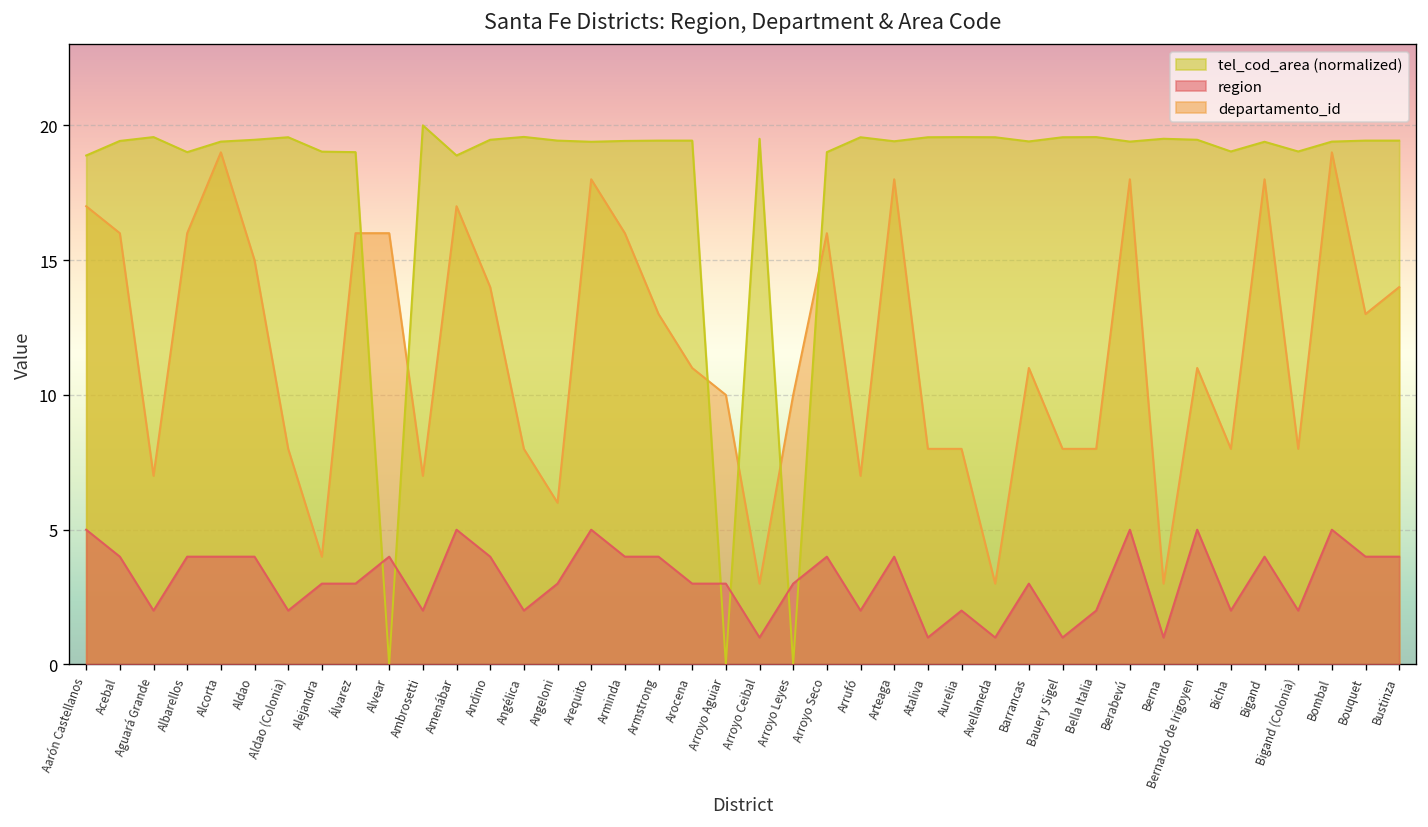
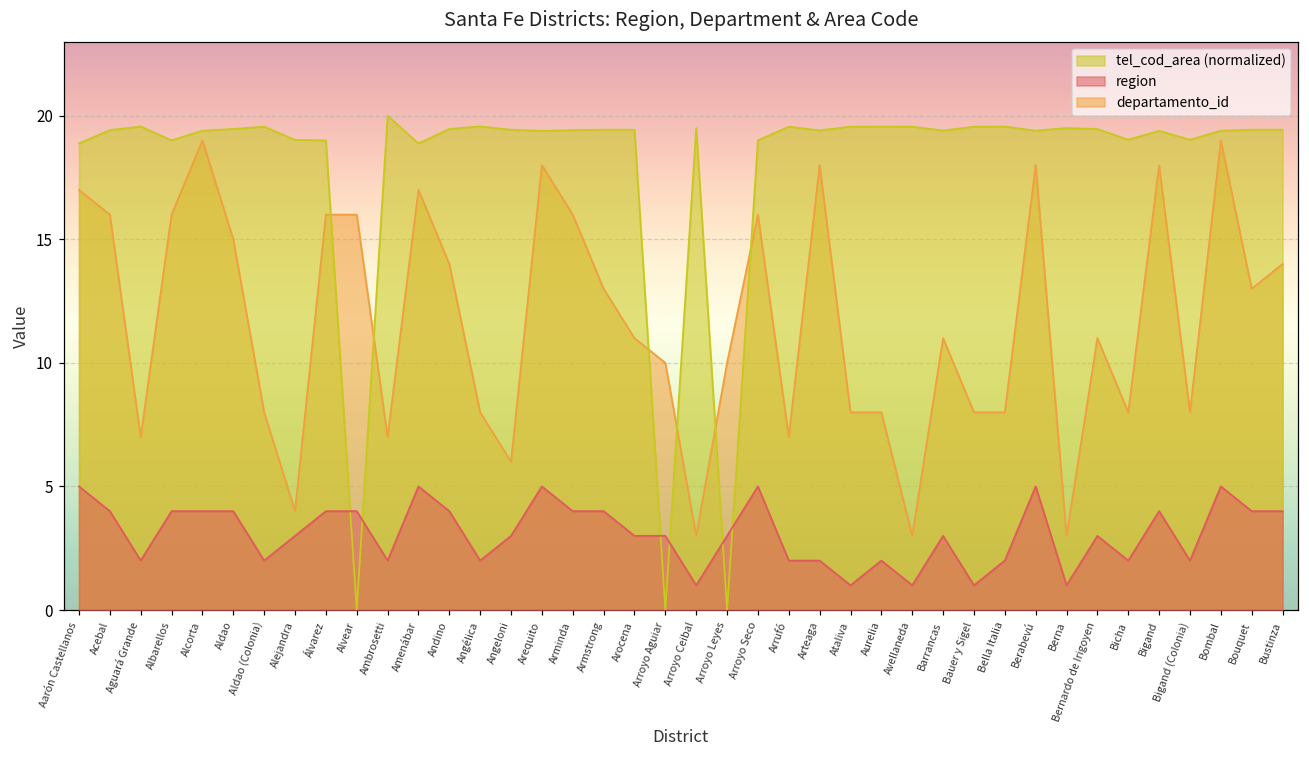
region, Álvarez: 3 -> 4
region, Arroyo Seco: 4 -> 5
region, Arteaga: 4 -> 2
region, Bernardo de Irigoyen: 5 -> 3
